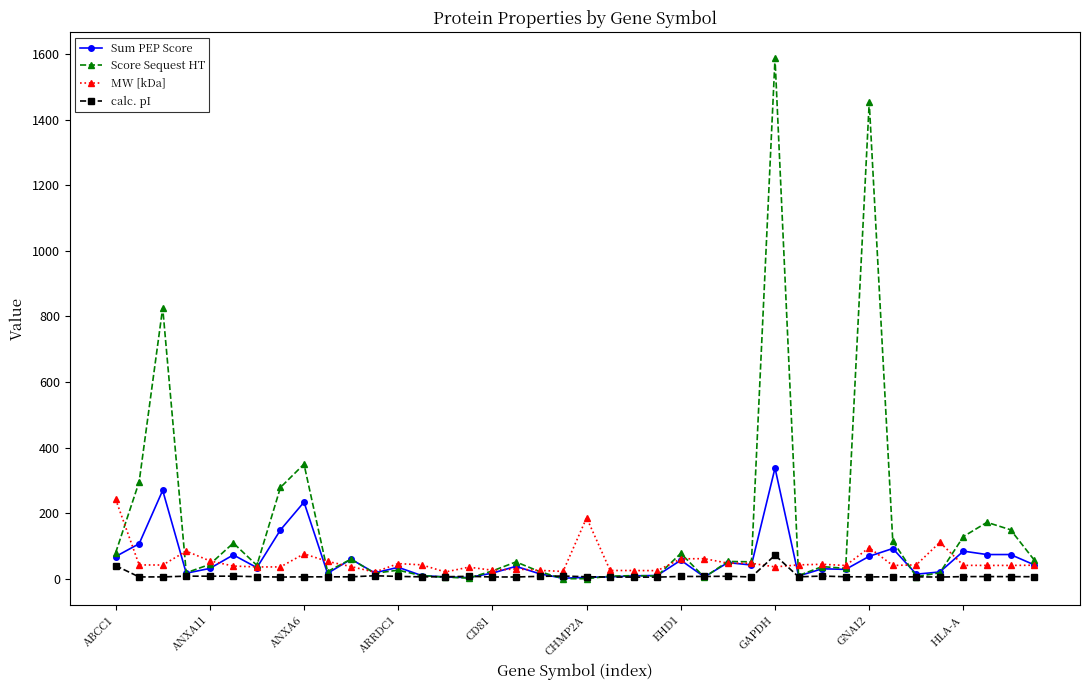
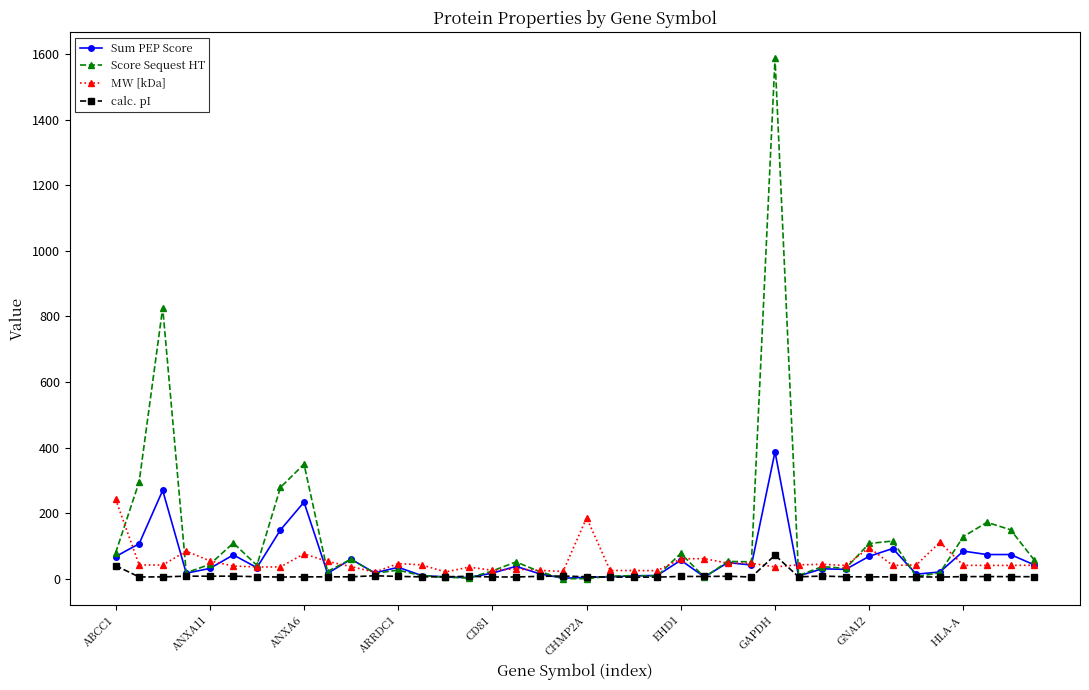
Sum PEP Score, GAPDH: 340 -> 390
Score Sequest HT, GNAI2: 1450 -> 110
